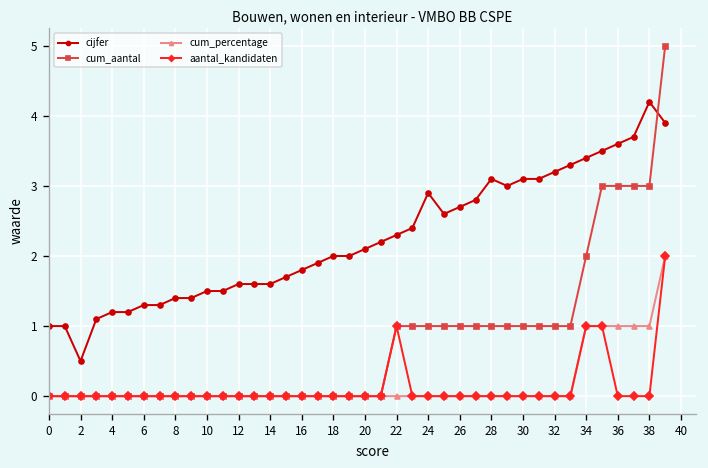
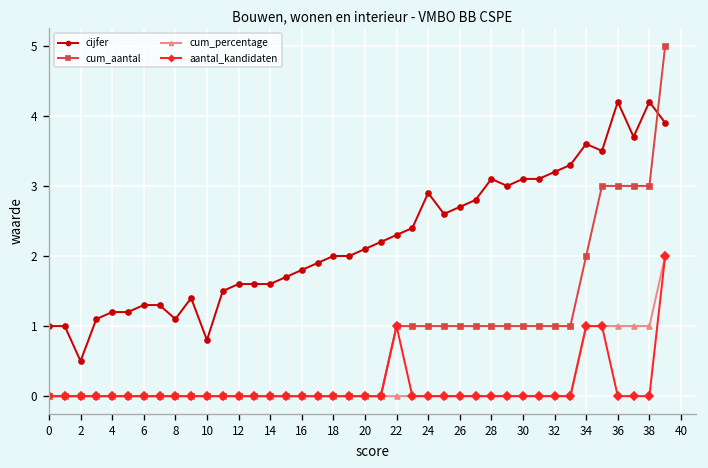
cijfer, 8: 1.4 -> 1.1
cijfer, 10: 1.5 -> 0.8
cijfer, 34: 3.4 -> 3.6
cijfer, 36: 3.6 -> 4.2
